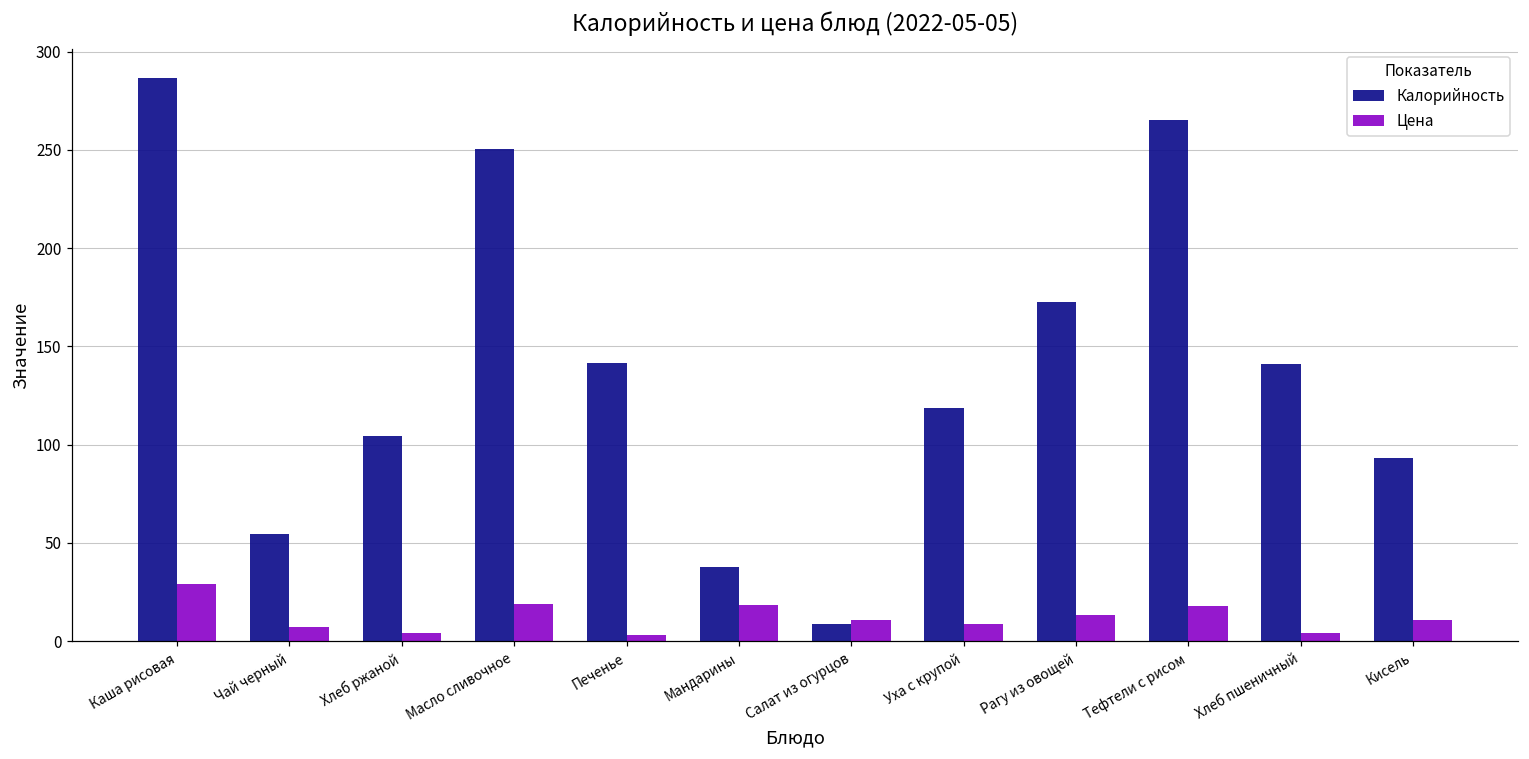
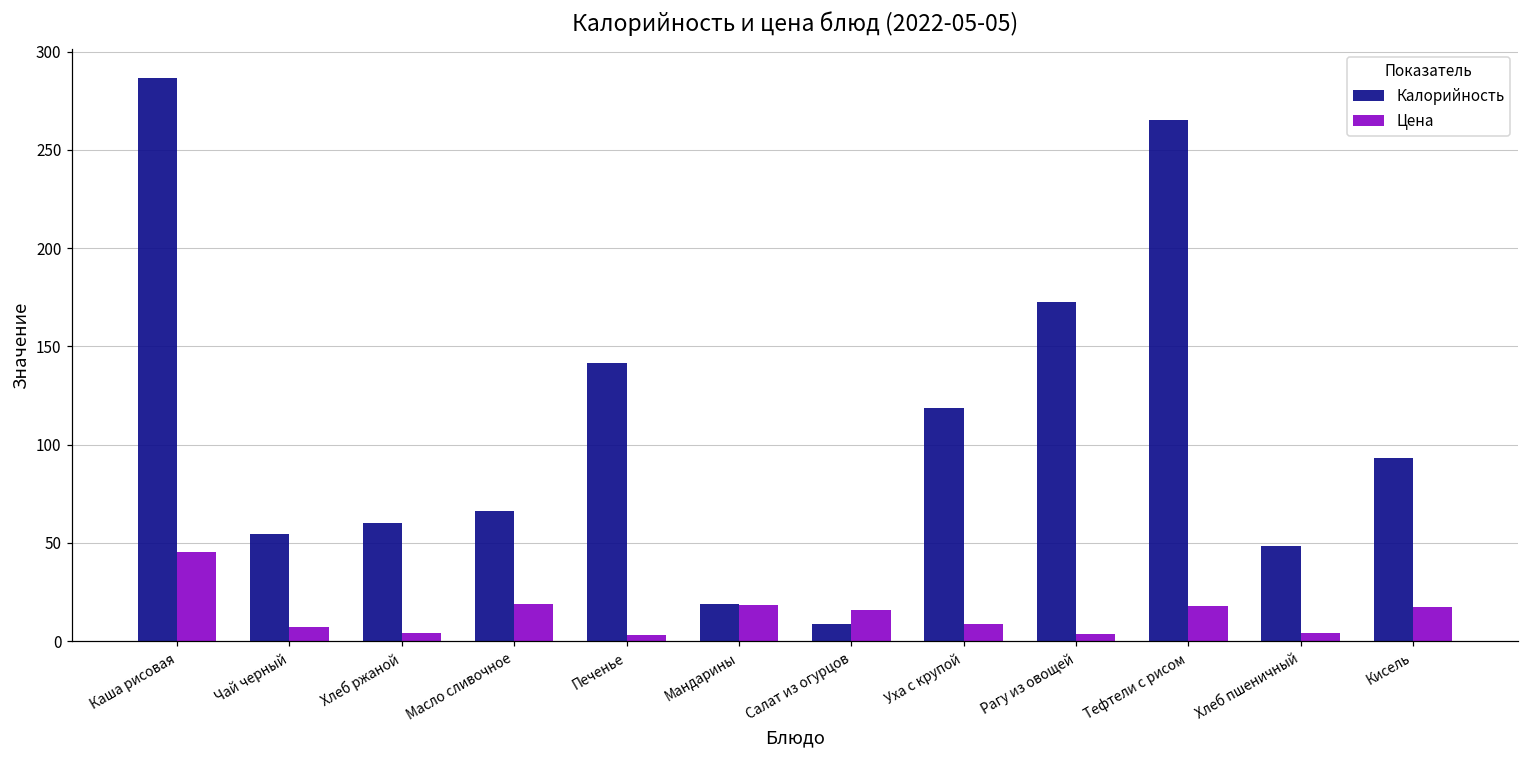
Цена, Каша рисовая: 29 -> 45
Калорийность, Хлеб ржаной: 104 -> 60
Калорийность, Масло сливочное: 251 -> 66
Калорийность, Мандарины: 38 -> 19
Цена, Салат из огурцов: 11 -> 16
Цена, Рагу из овощей: 14 -> 4
Калорийность, Хлеб пшеничный: 141 -> 49
Цена, Кисель: 11 -> 17
